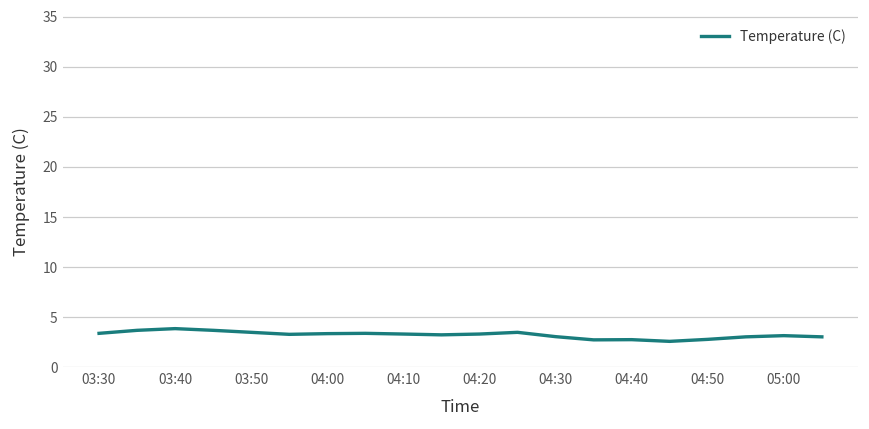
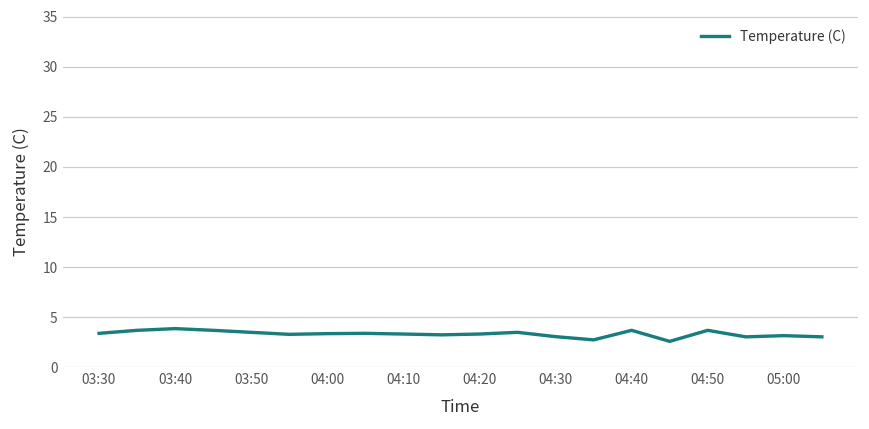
04:40: 3 -> 4
04:50: 3 -> 4
